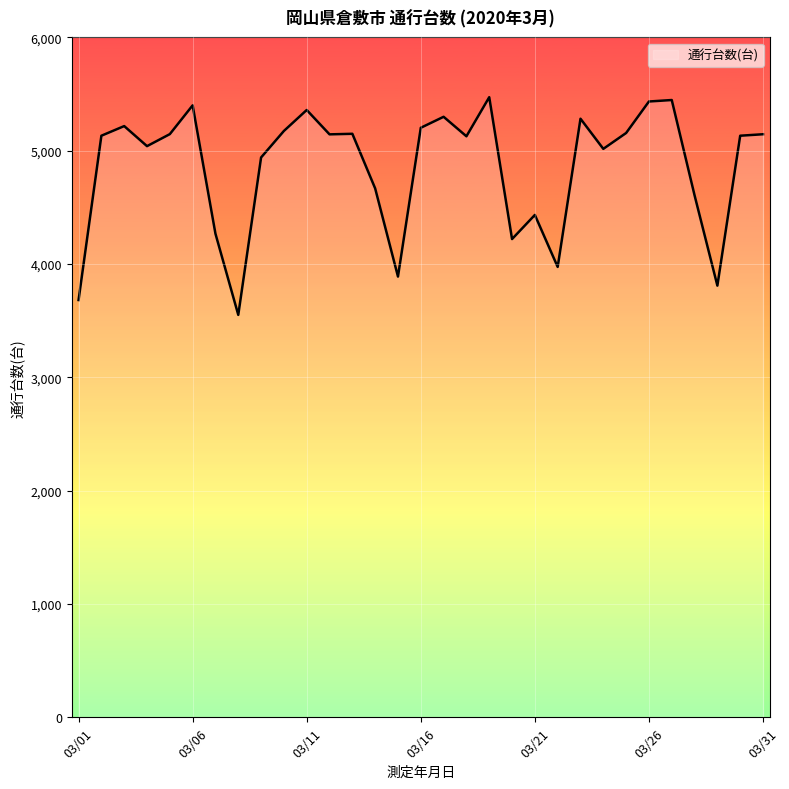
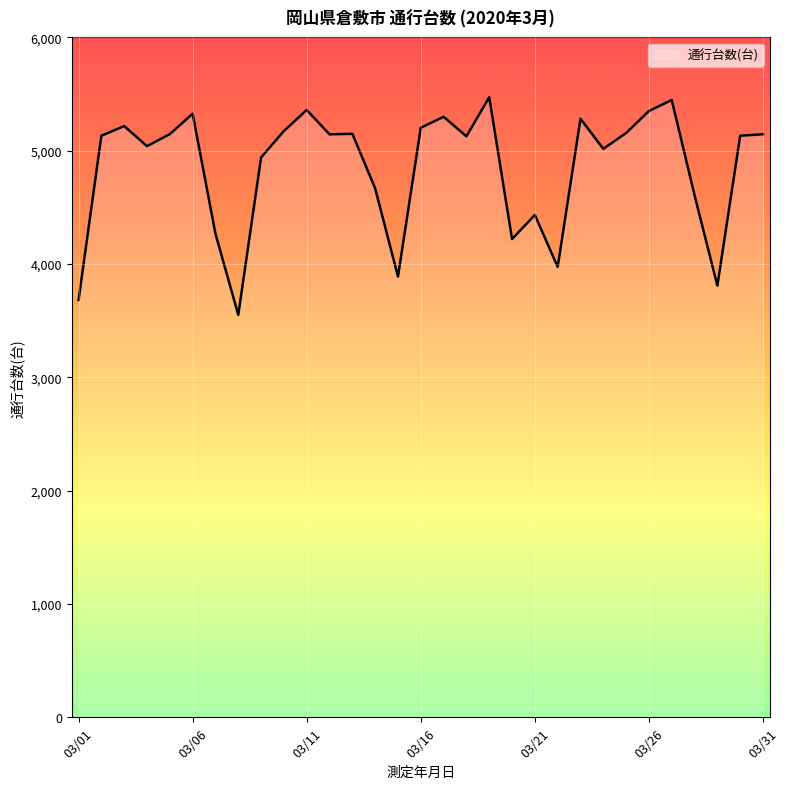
03/06: 5,400 -> 5,330
03/26: 5,430 -> 5,350
